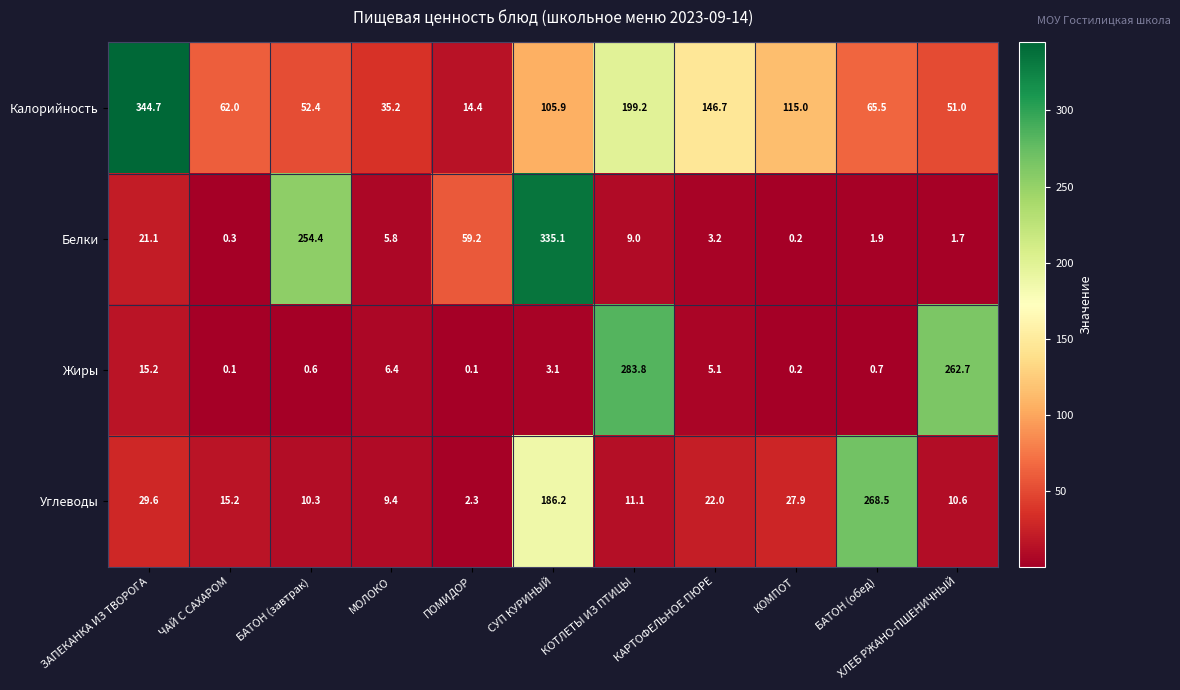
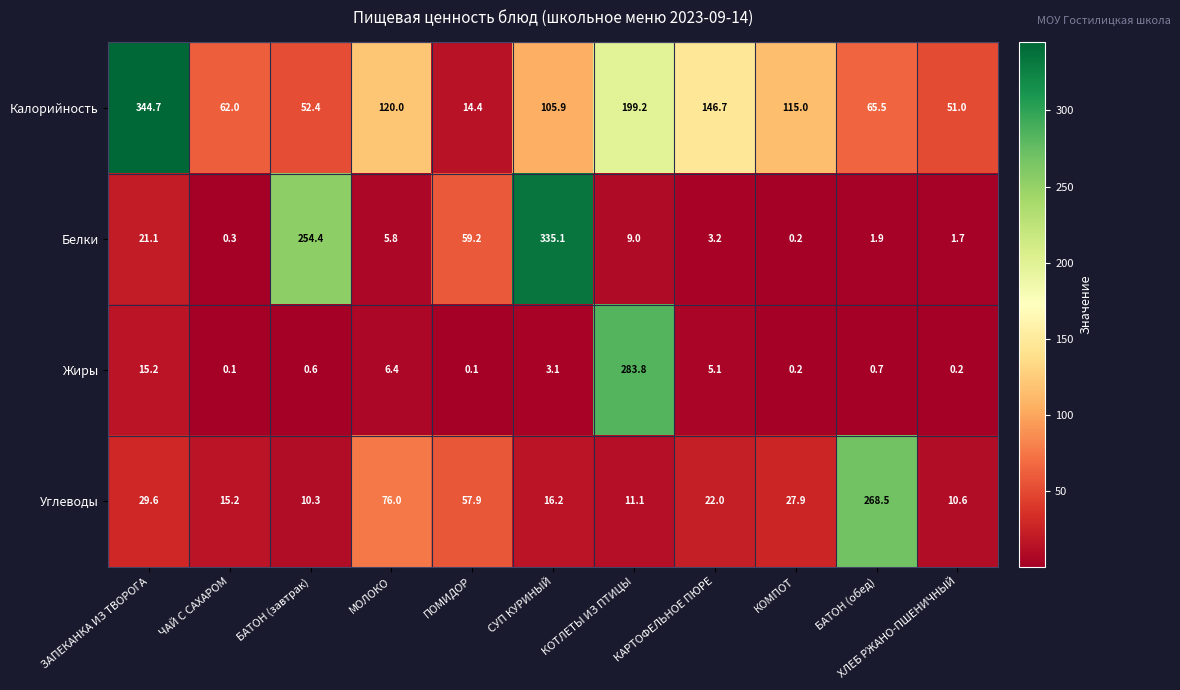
Калорийность, МОЛОКО: 35.2 -> 120.0
Жиры, ХЛЕБ РЖАНО-ПШЕНИЧНЫЙ: 262.7 -> 0.2
Углеводы, МОЛОКО: 9.4 -> 76.0
Углеводы, ПОМИДОР: 2.3 -> 57.9
Углеводы, СУП КУРИНЫЙ: 186.2 -> 16.2
